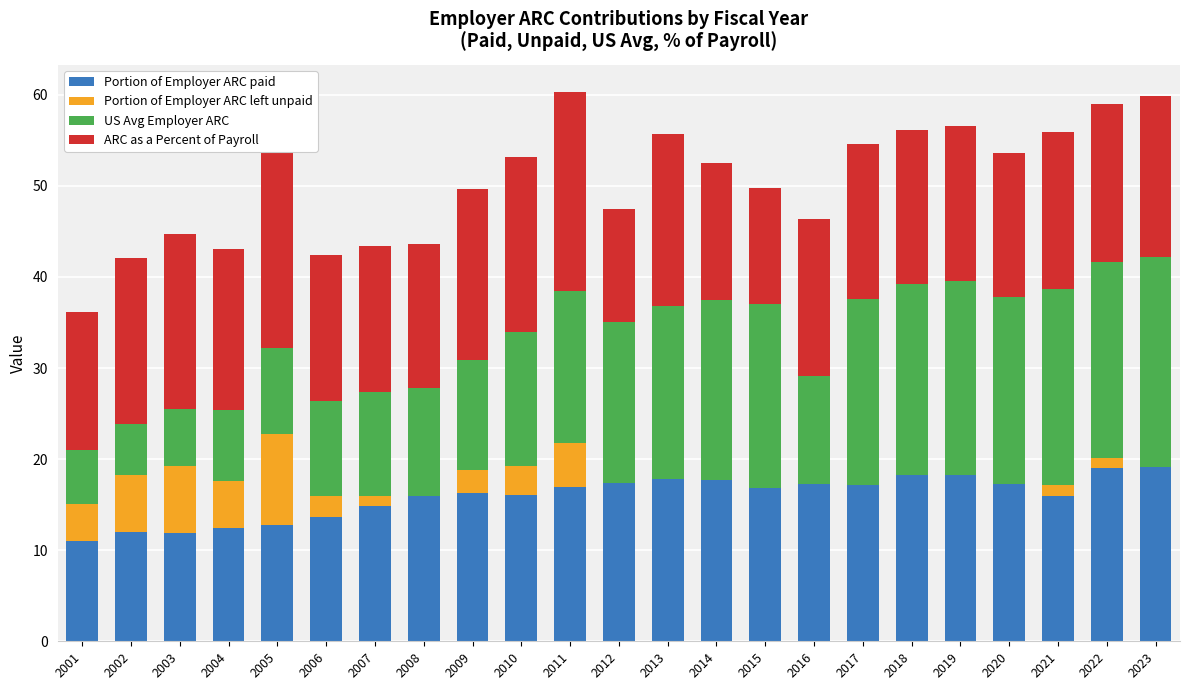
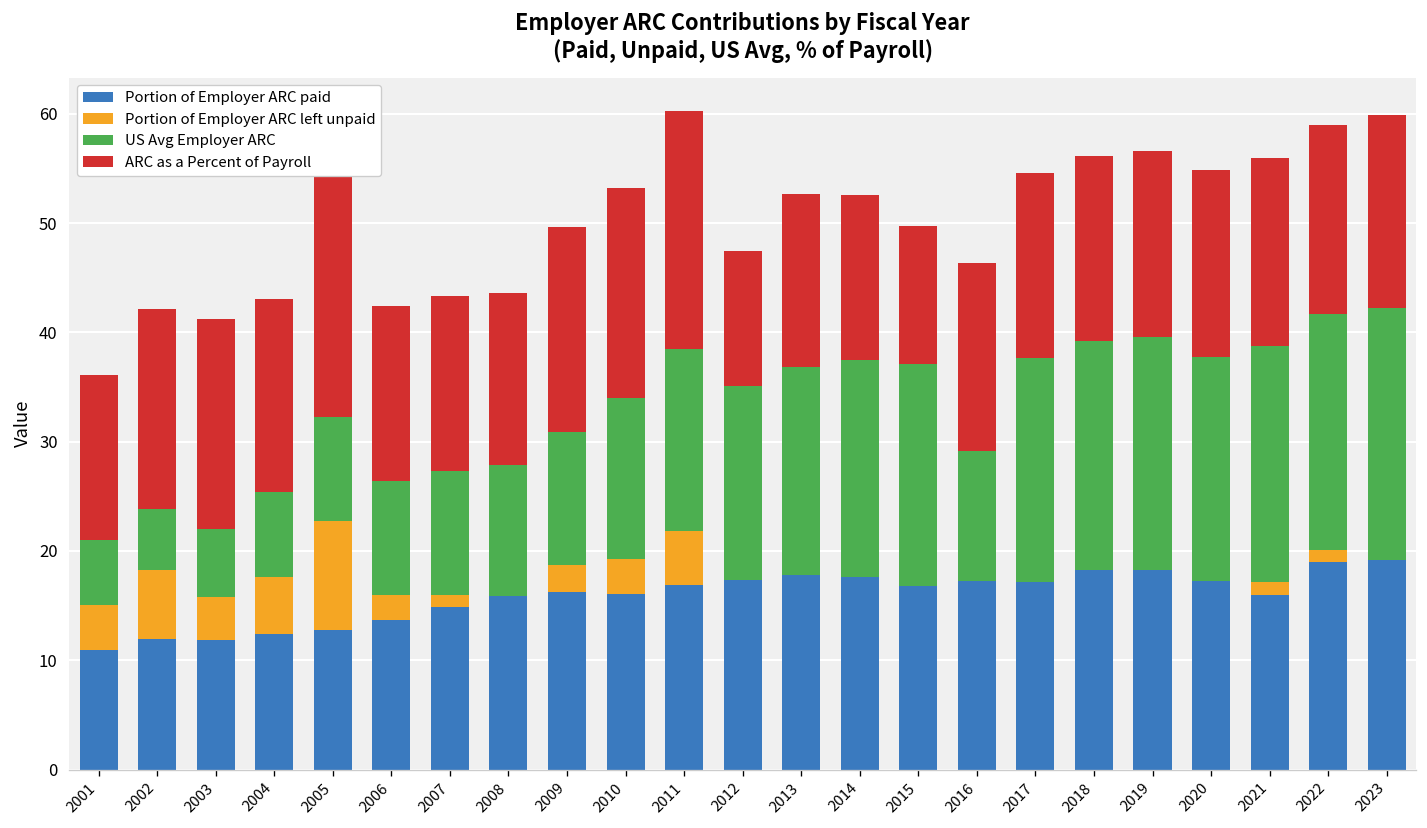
Portion of Employer ARC left unpaid, 2003: 7 -> 4
ARC as a Percent of Payroll, 2013: 19 -> 16
ARC as a Percent of Payroll, 2020: 16 -> 17
